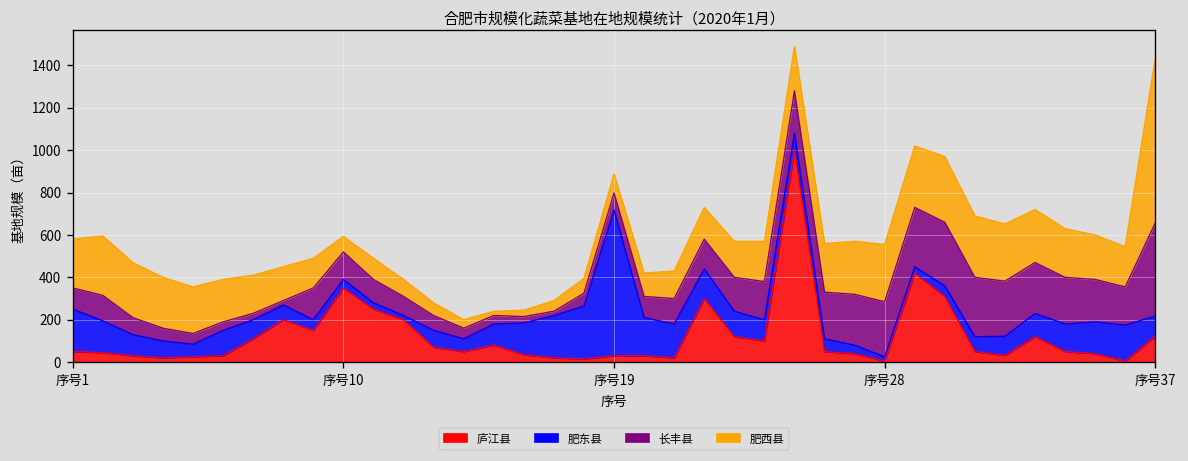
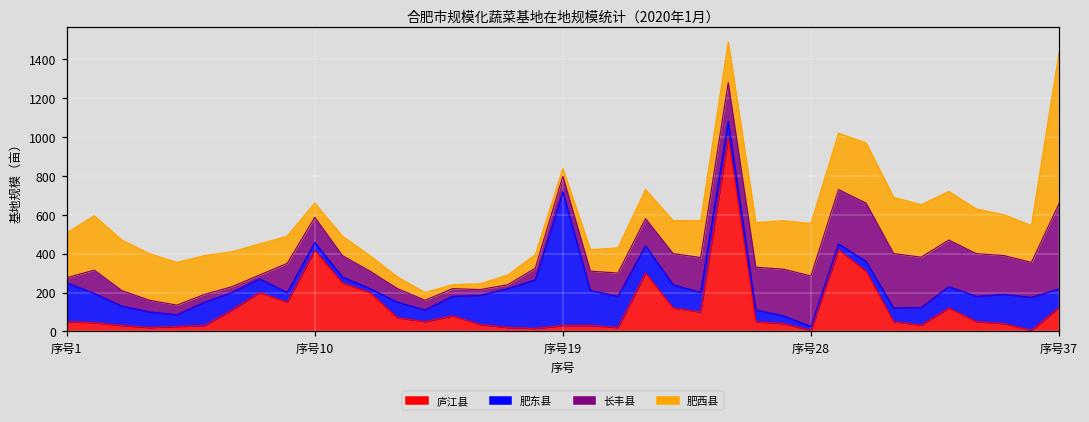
长丰县, 序号1: 100 -> 30
庐江县, 序号10: 350 -> 420
肥西县, 序号19: 90 -> 40
